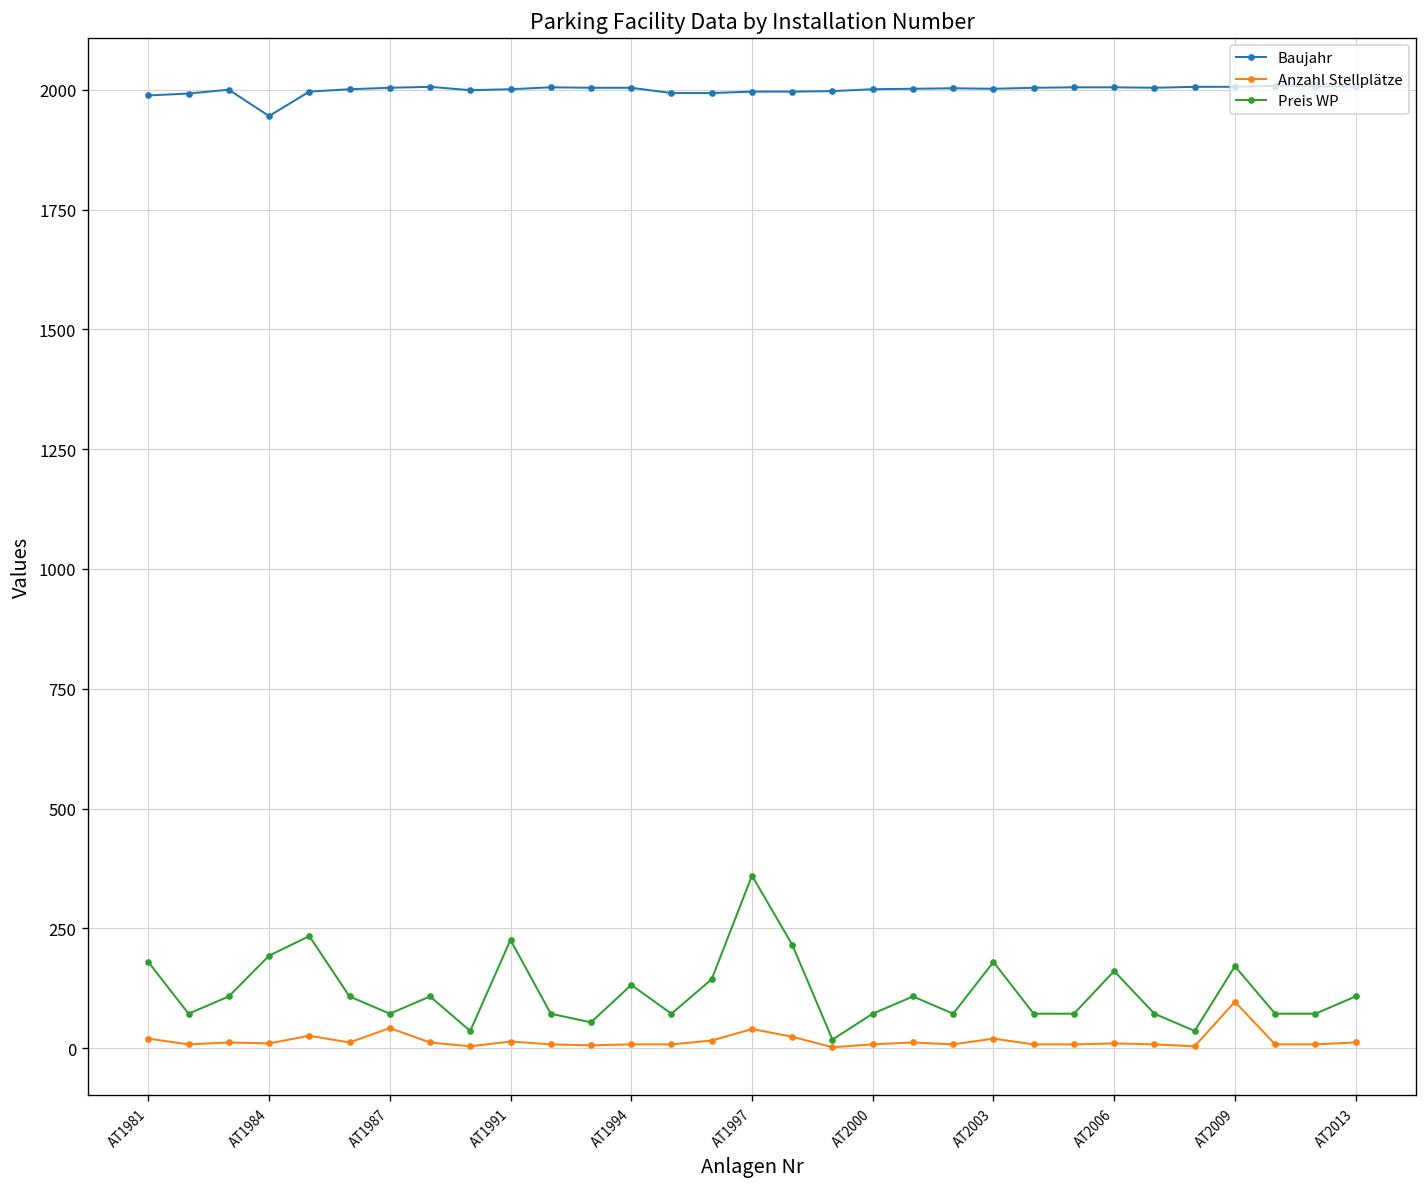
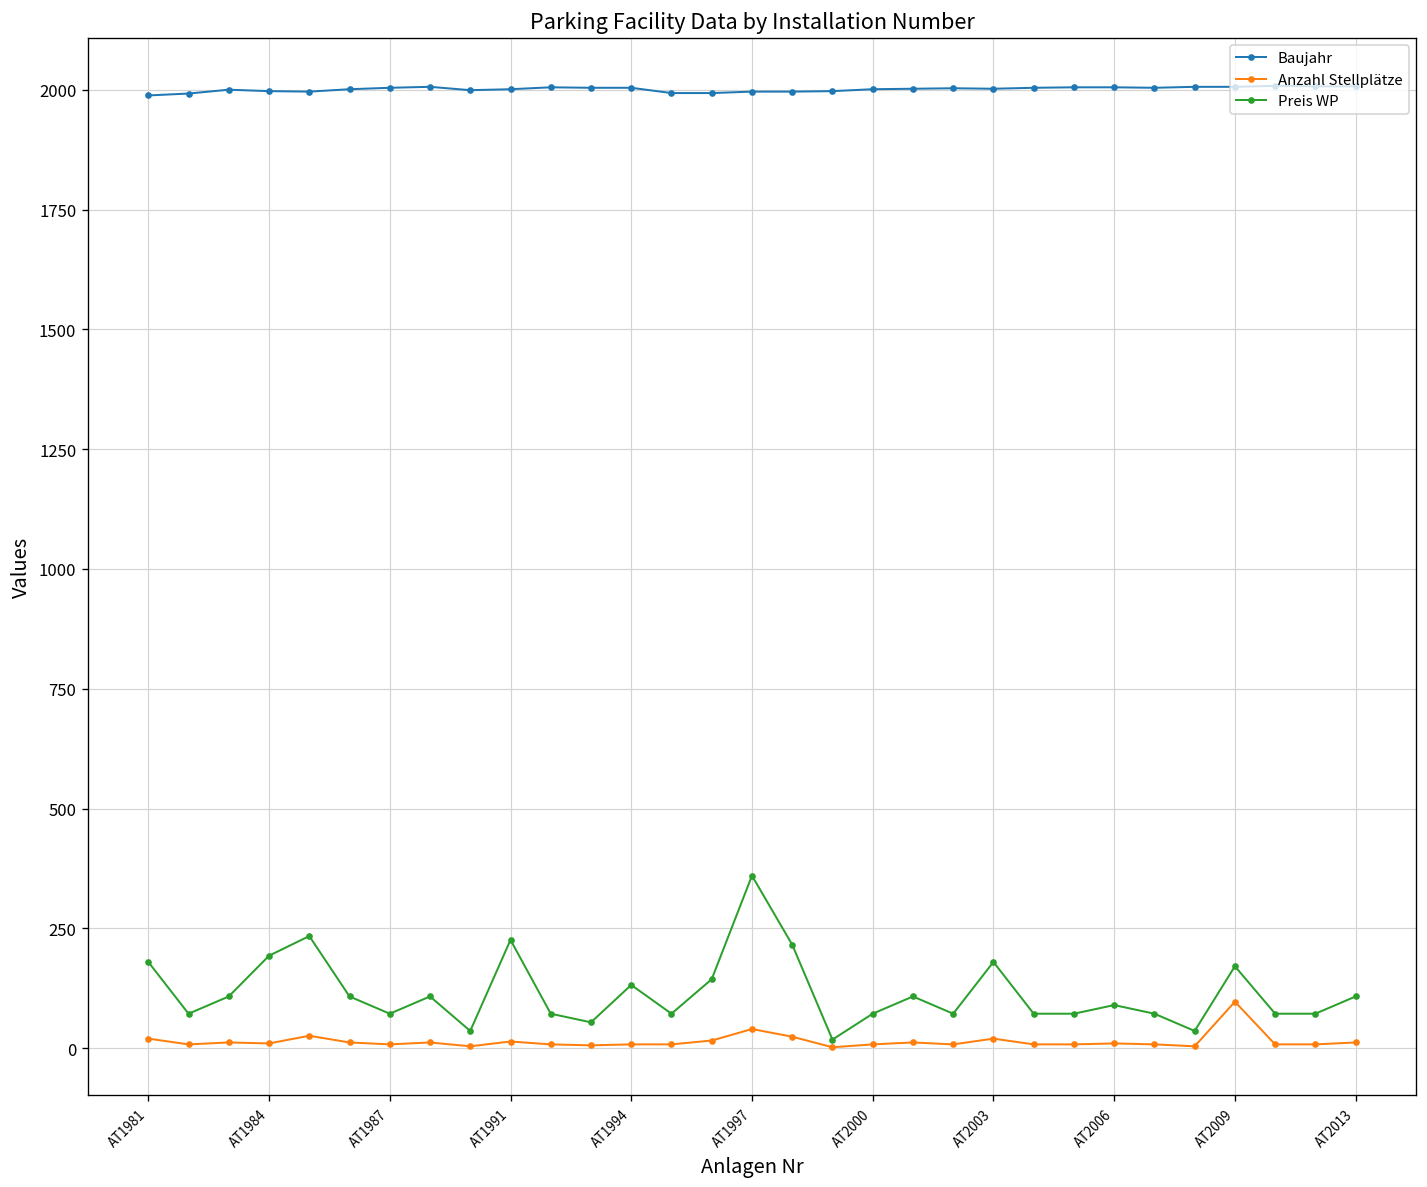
Baujahr, AT1984: 1950 -> 2000
Anzahl Stellplätze, AT1987: 40 -> 10
Preis WP, AT2006: 160 -> 90
